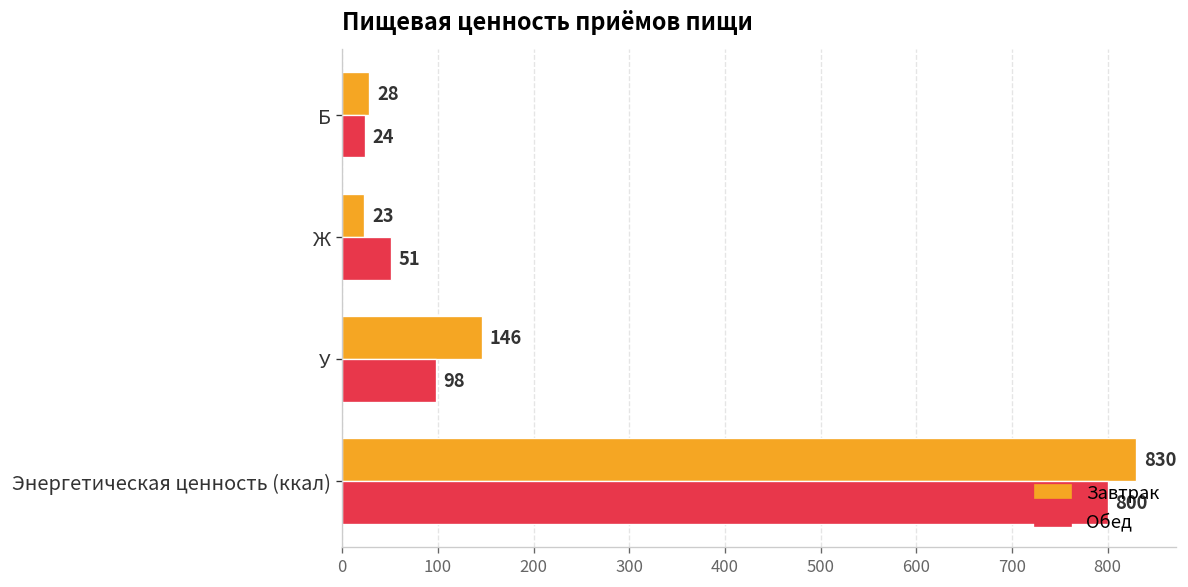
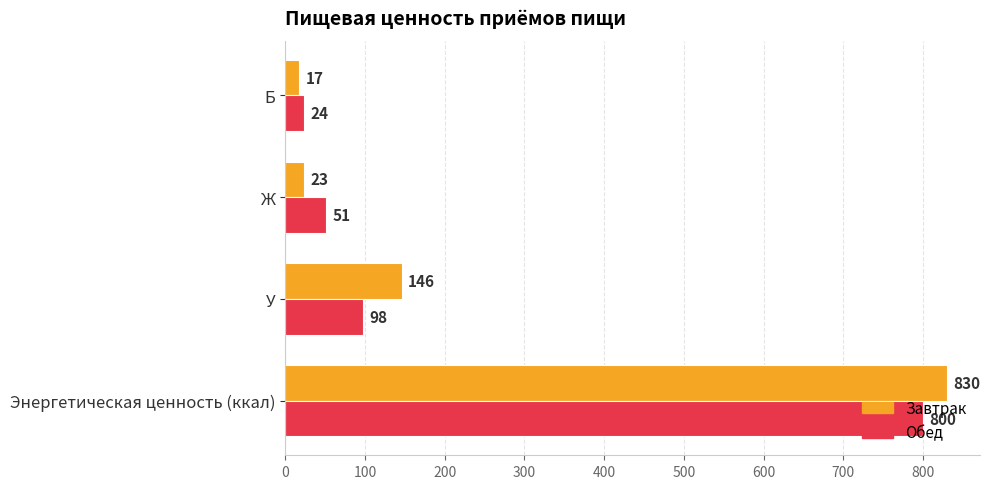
Завтрак, Б: 28 -> 17
